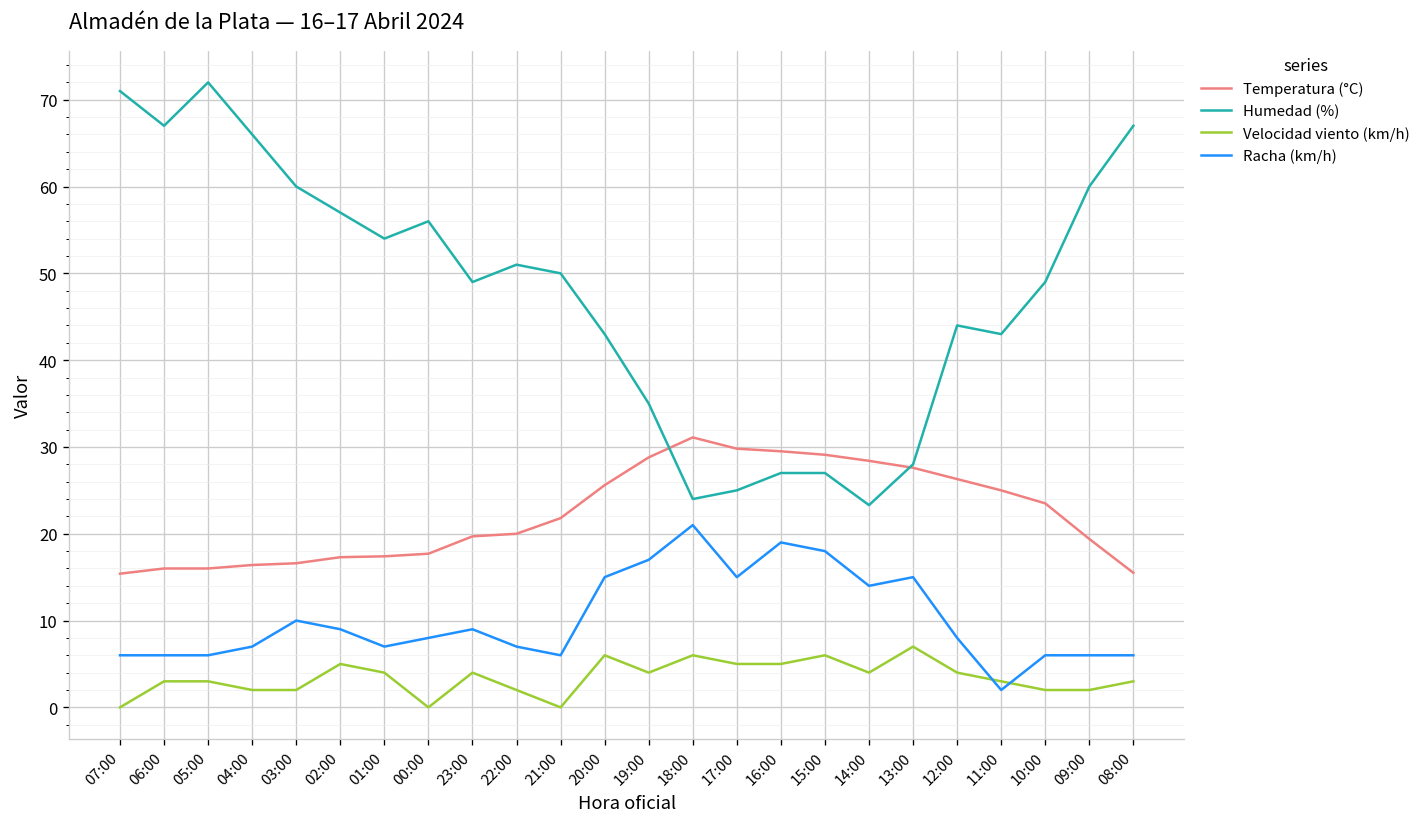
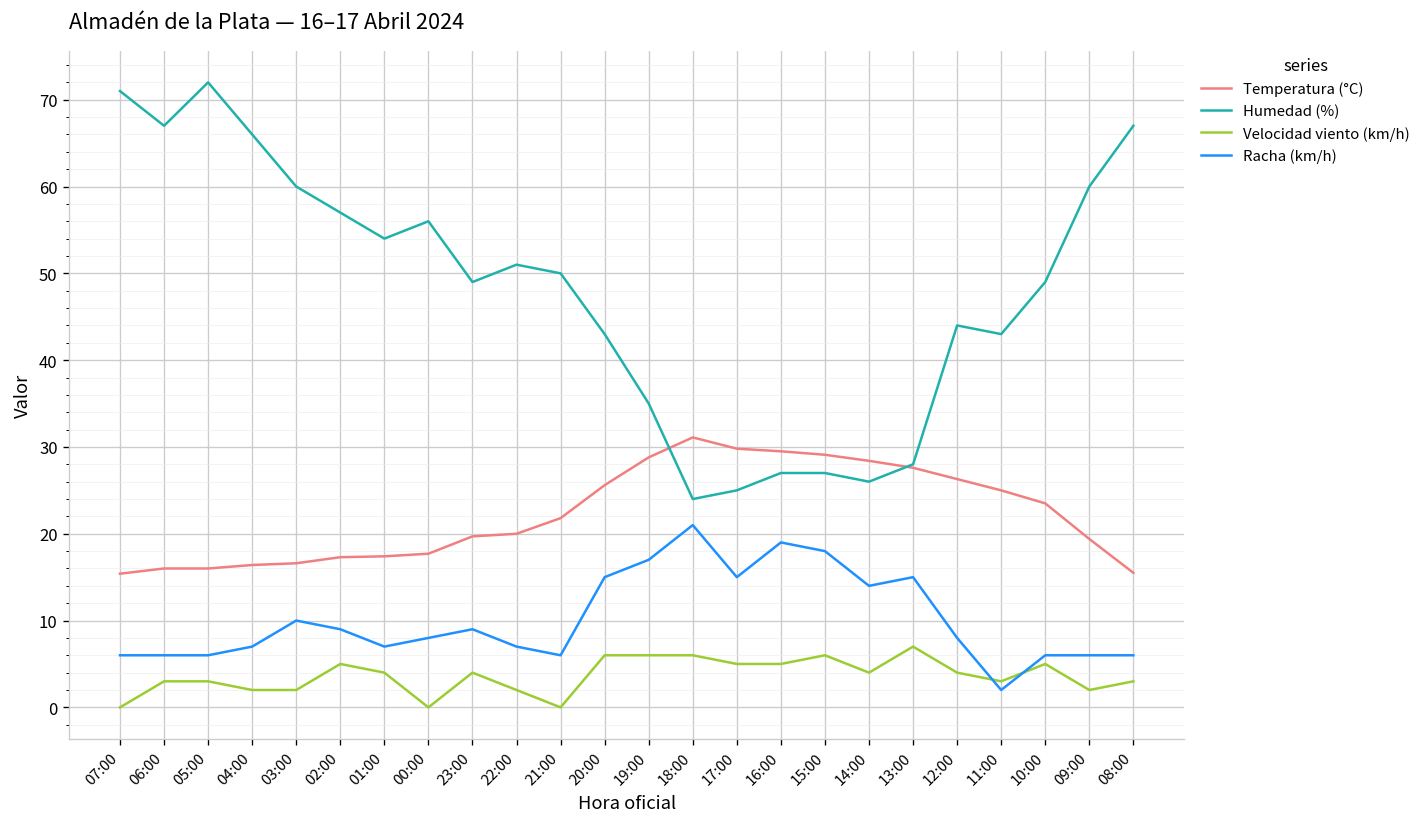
Velocidad viento (km/h), 19:00: 4 -> 6
Humedad (%), 14:00: 23 -> 26
Velocidad viento (km/h), 10:00: 2 -> 5
